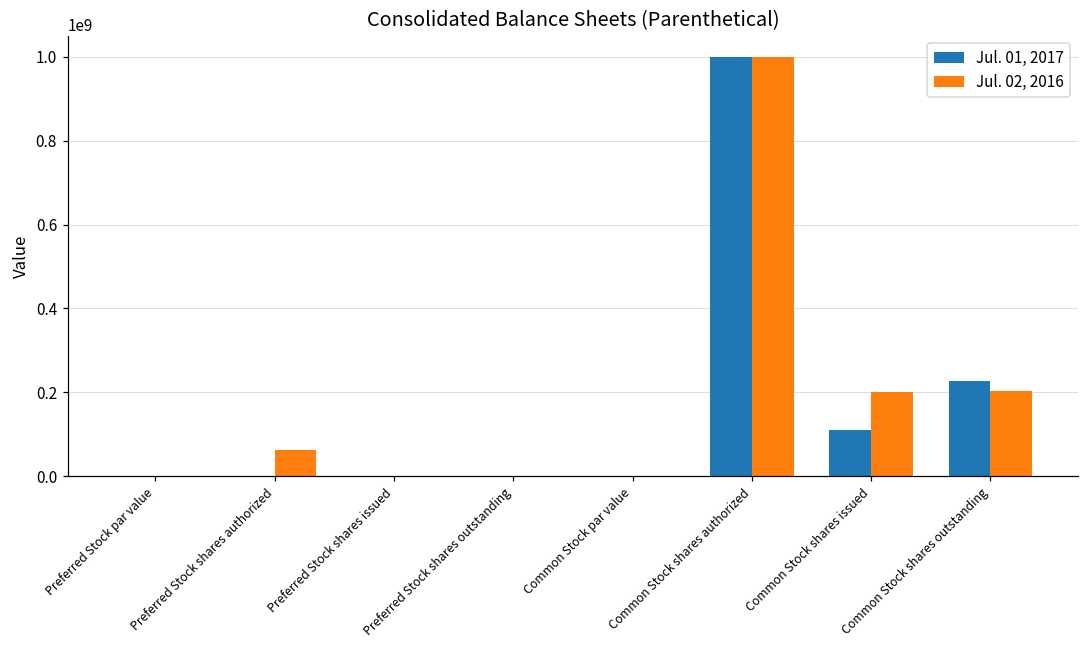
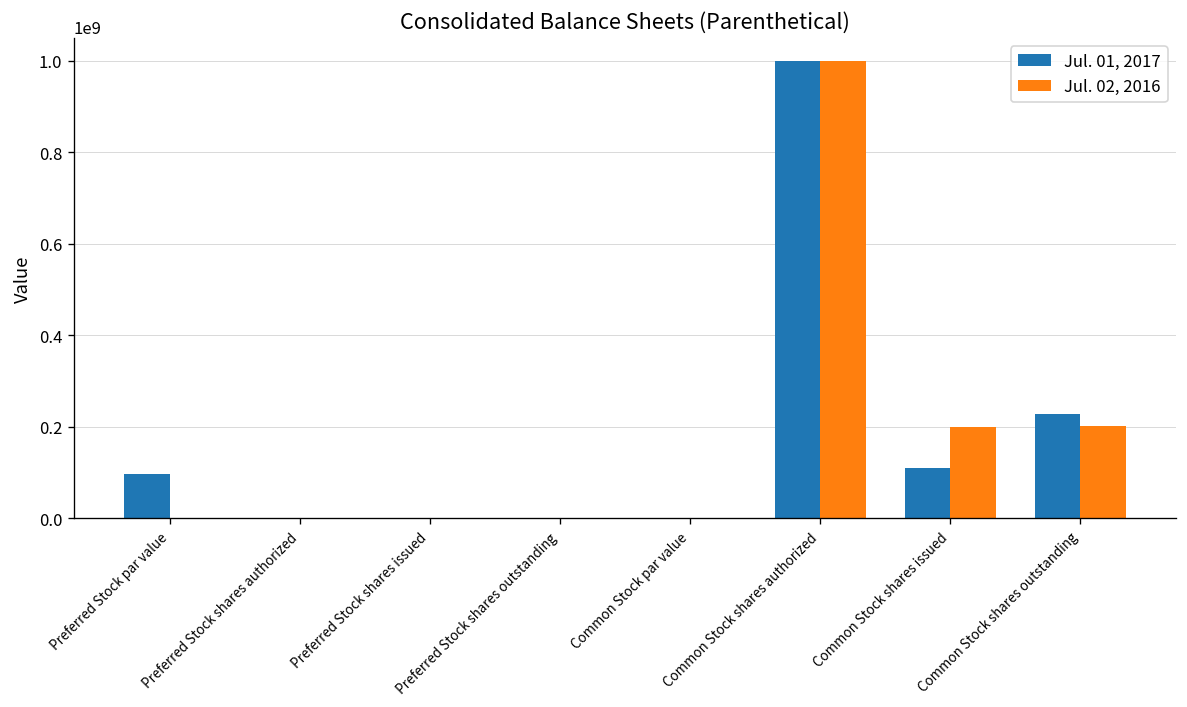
Jul. 01, 2017, Preferred Stock par value: 0 -> 100000000
Jul. 02, 2016, Preferred Stock shares authorized: 60000000 -> 0
